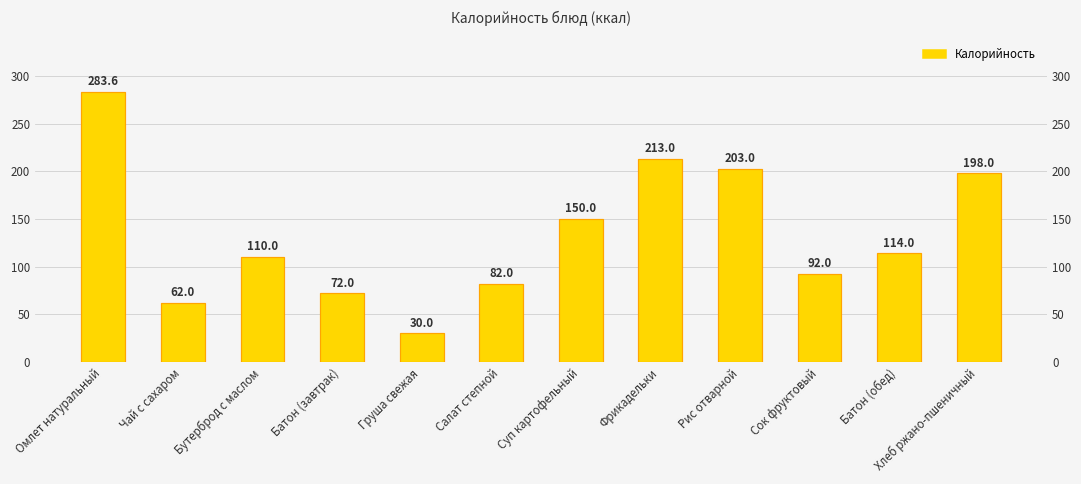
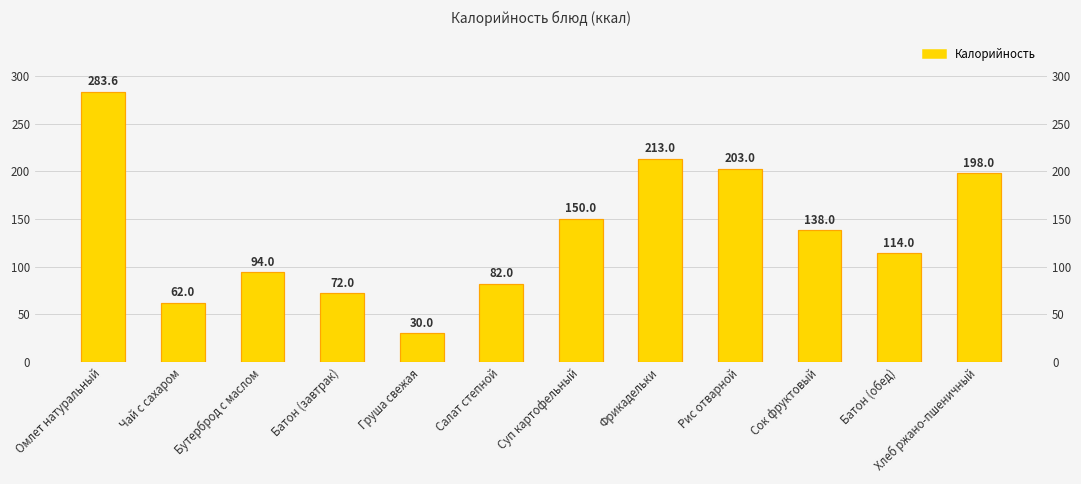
Бутерброд с маслом: 110.0 -> 94.0
Сок фруктовый: 92.0 -> 138.0
